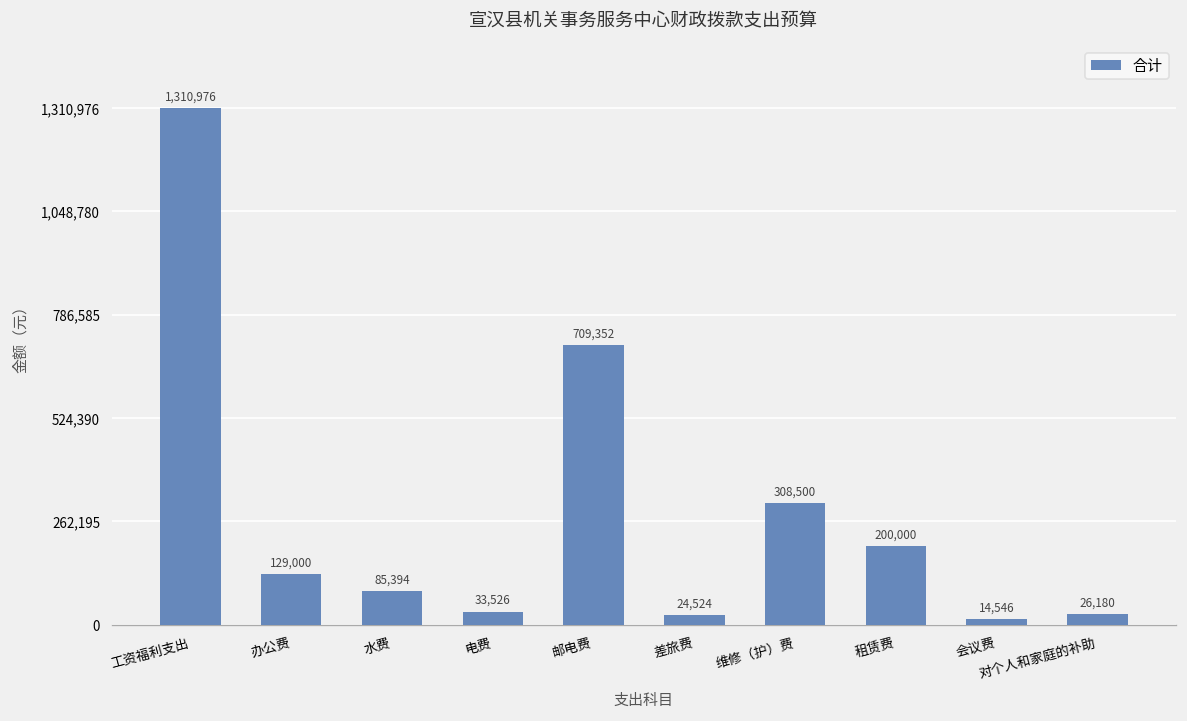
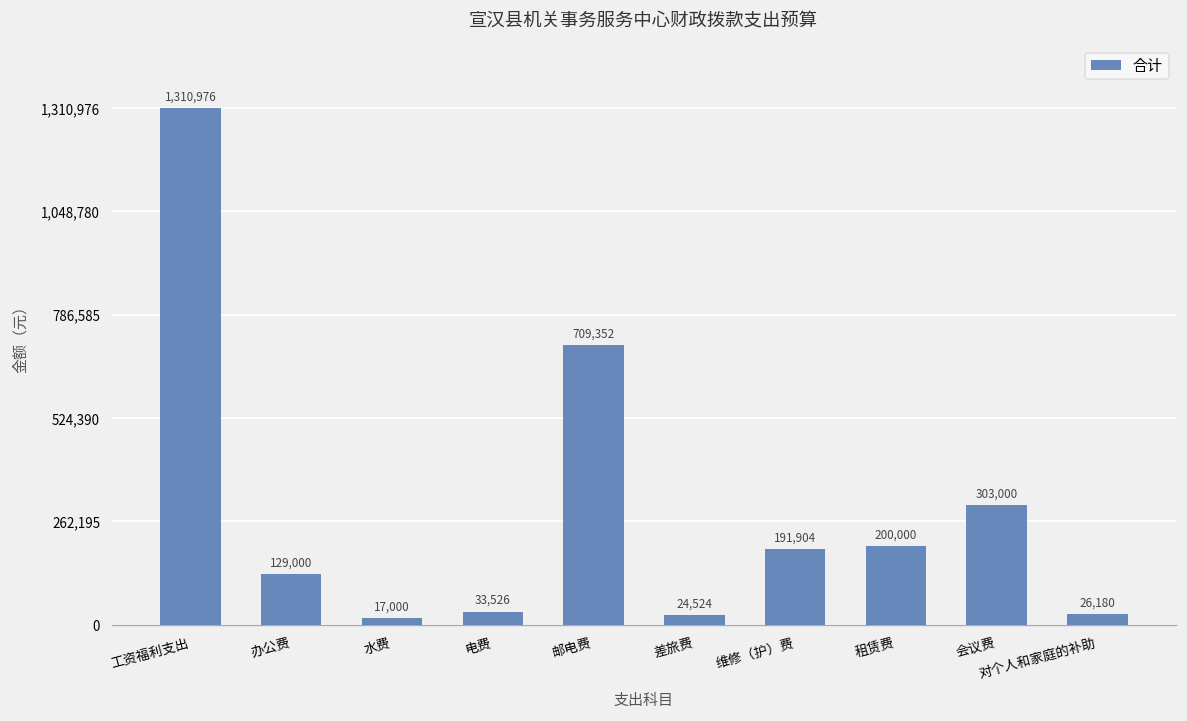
水费: 85,394 -> 17,000
维修（护）费: 308,500 -> 191,904
会议费: 14,546 -> 303,000
